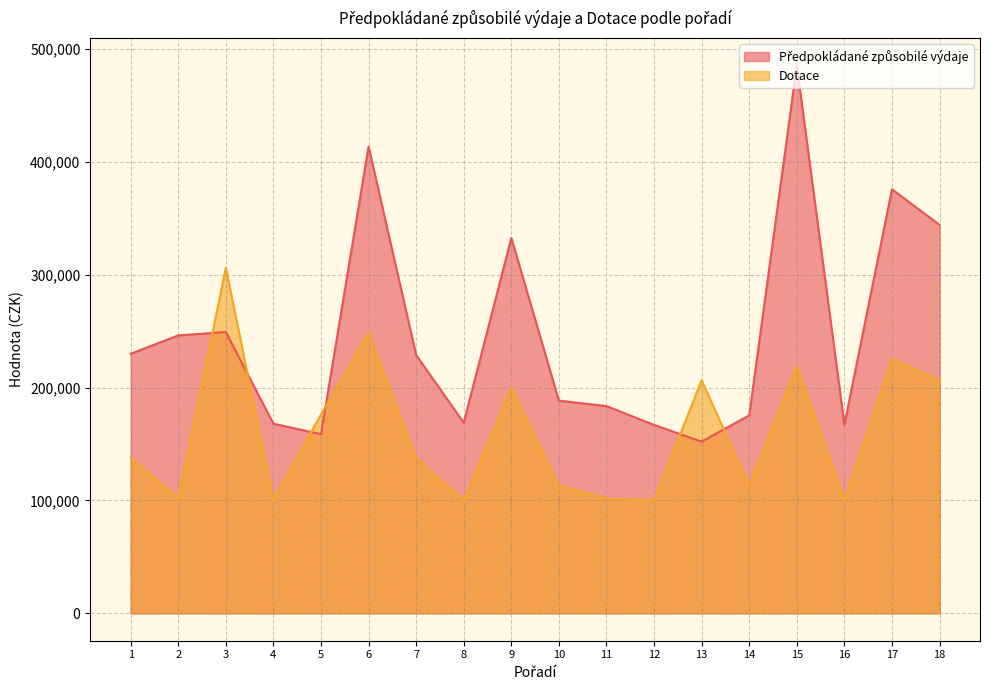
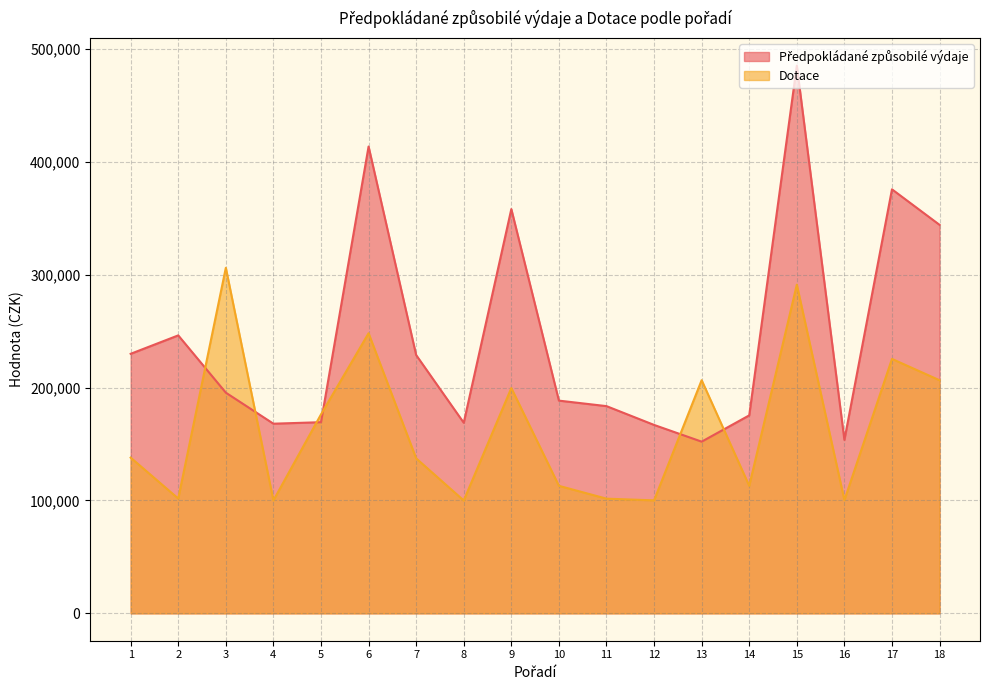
Předpokládané způsobilé výdaje, 3: 249,000 -> 196,000
Předpokládané způsobilé výdaje, 5: 159,000 -> 169,000
Předpokládané způsobilé výdaje, 9: 333,000 -> 358,000
Dotace, 15: 219,000 -> 291,000
Předpokládané způsobilé výdaje, 16: 167,000 -> 154,000
